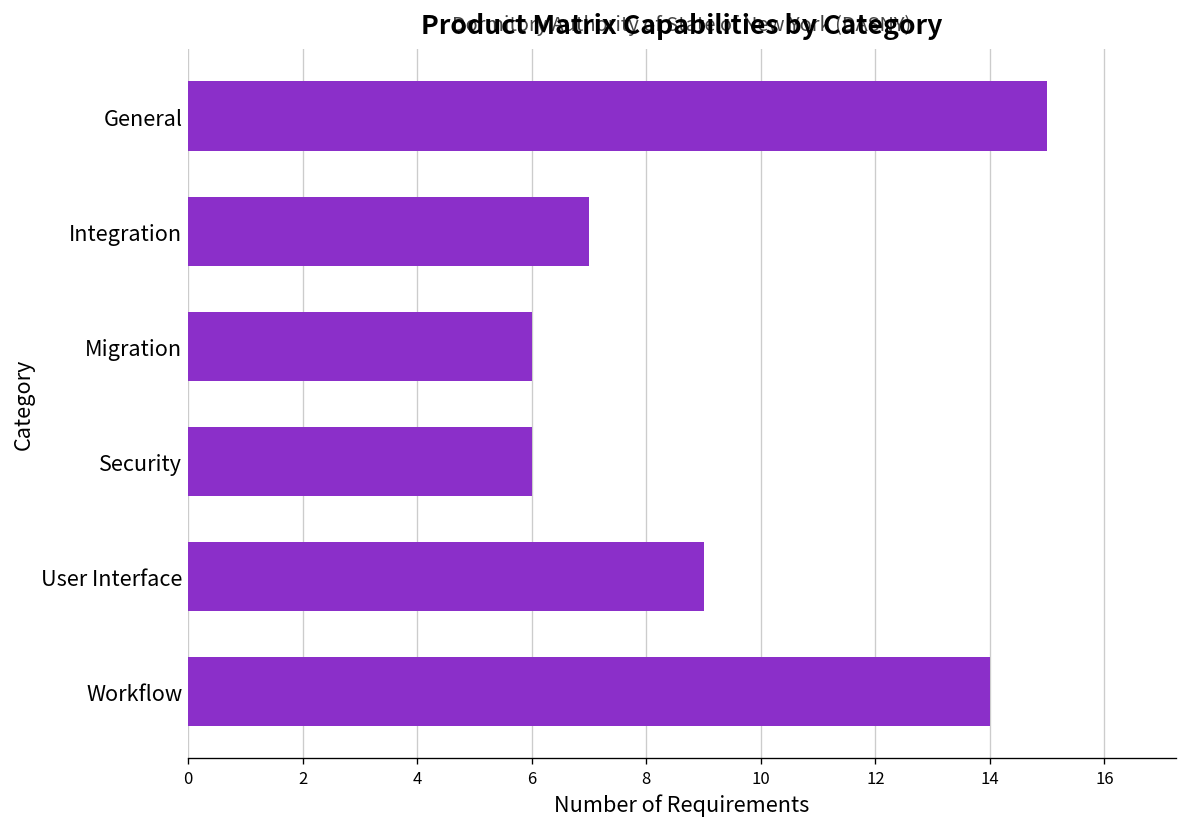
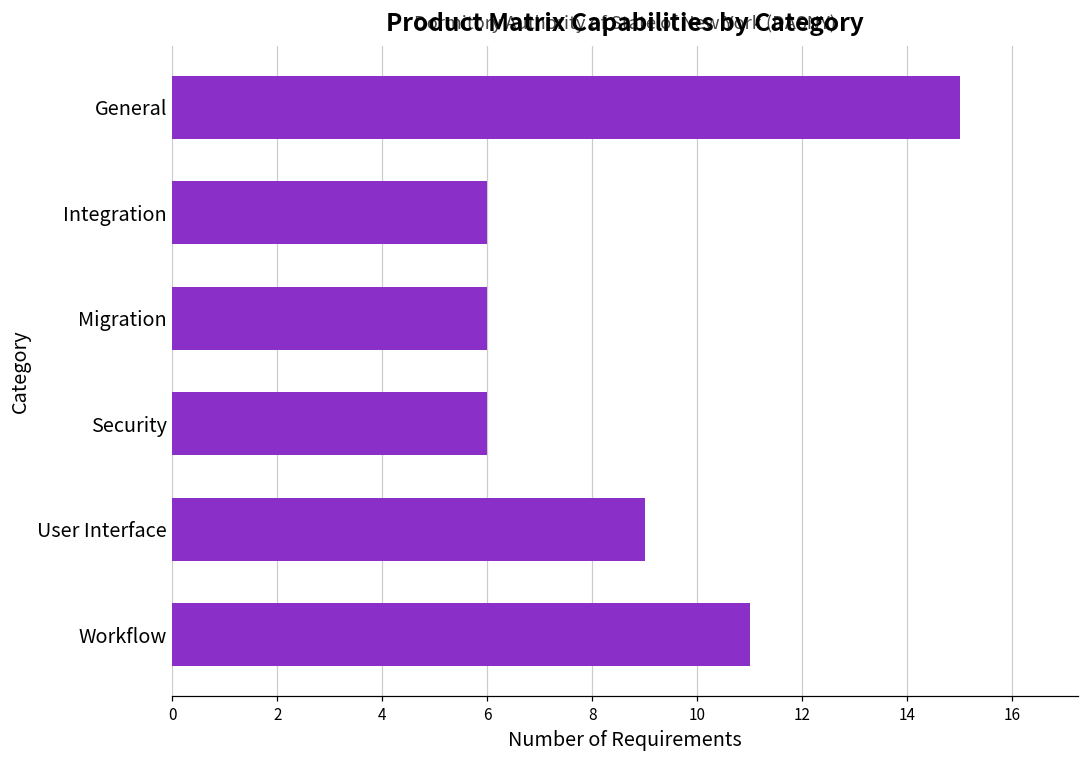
Integration: 7 -> 6
Workflow: 14 -> 11
